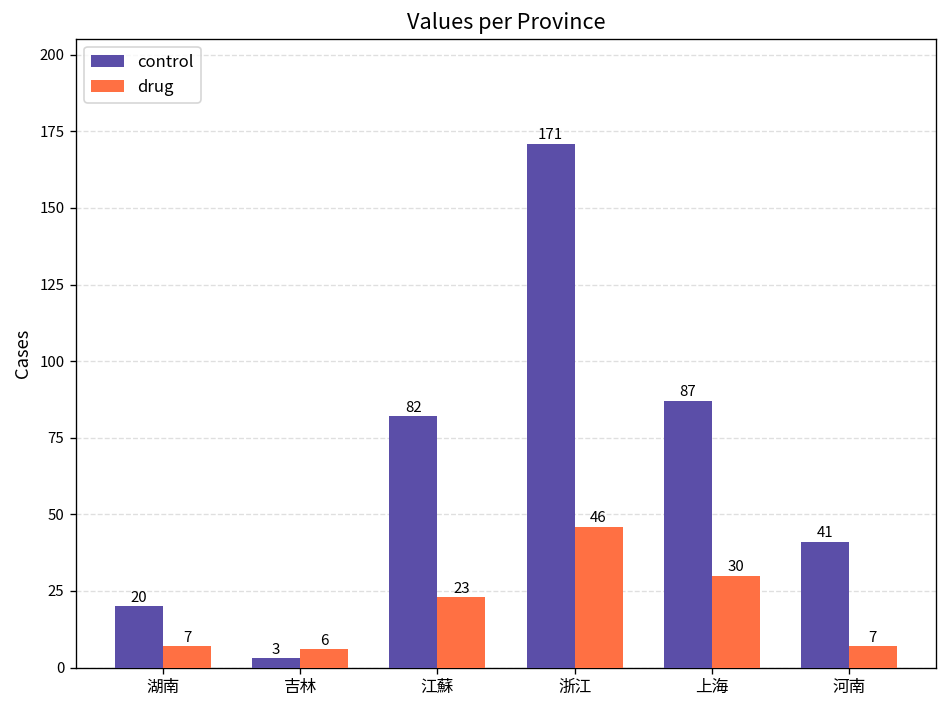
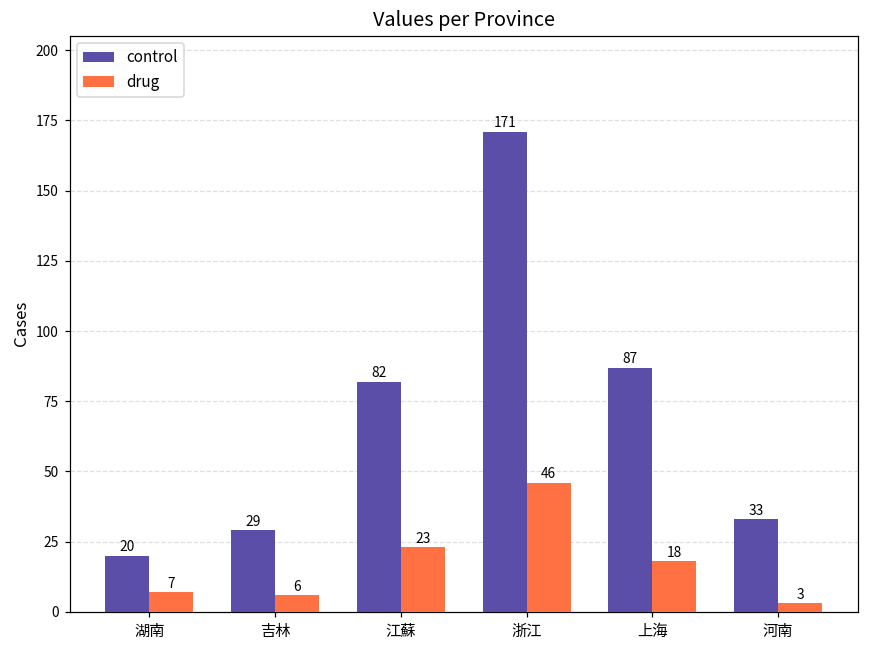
control, 吉林: 3 -> 29
drug, 上海: 30 -> 18
control, 河南: 41 -> 33
drug, 河南: 7 -> 3
